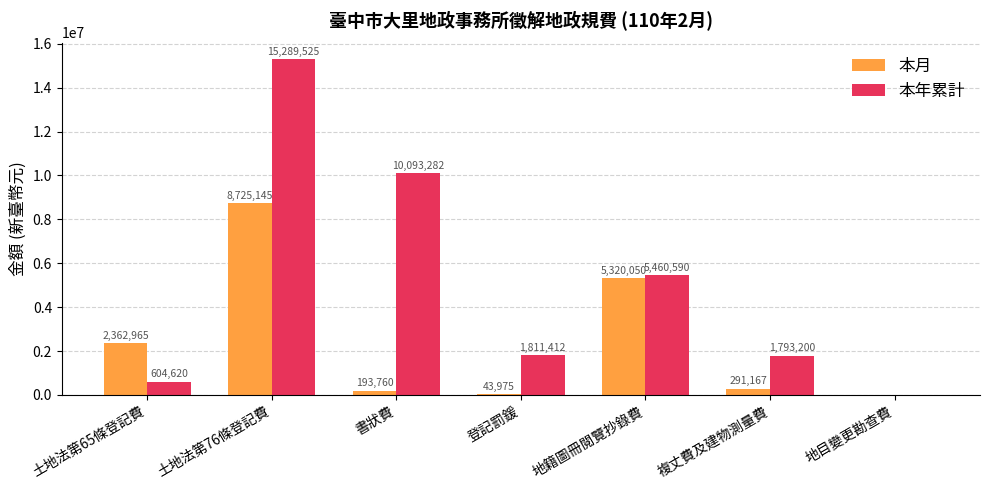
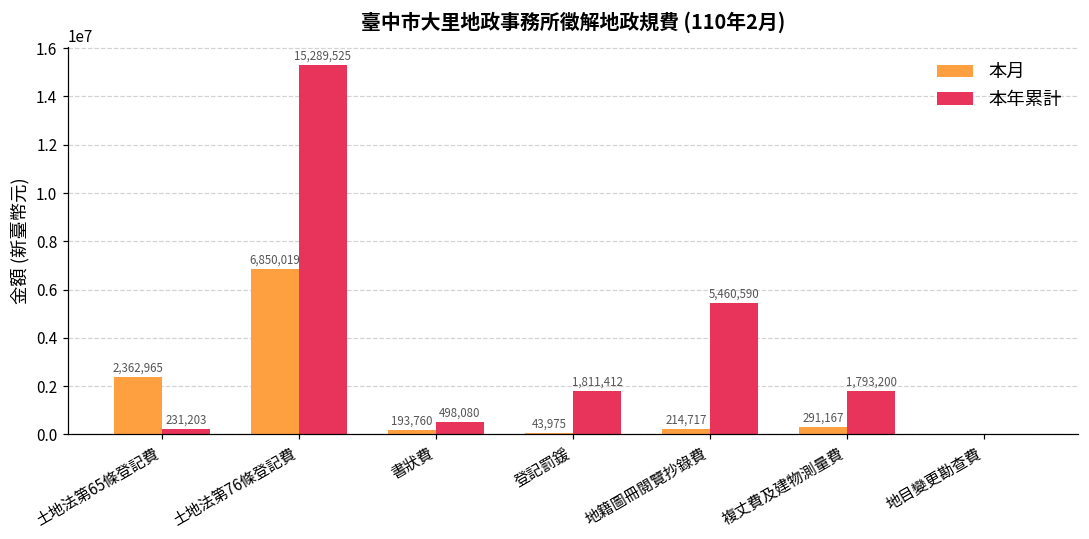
本年累計, 土地法第65條登記費: 604,620 -> 231,203
本月, 土地法第76條登記費: 8,725,145 -> 6,850,019
本年累計, 書狀費: 10,093,282 -> 498,080
本月, 地籍圖冊閱覽抄錄費: 5,320,050 -> 214,717
